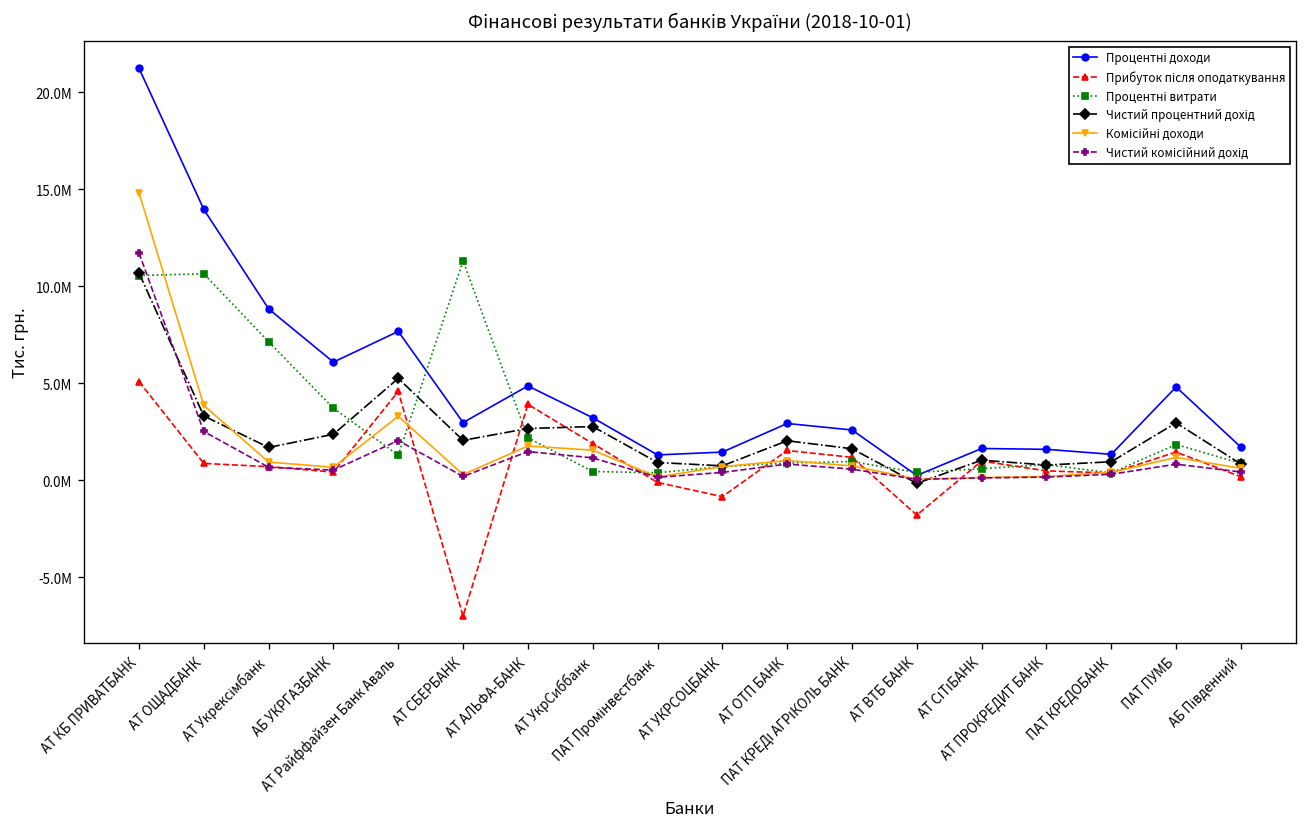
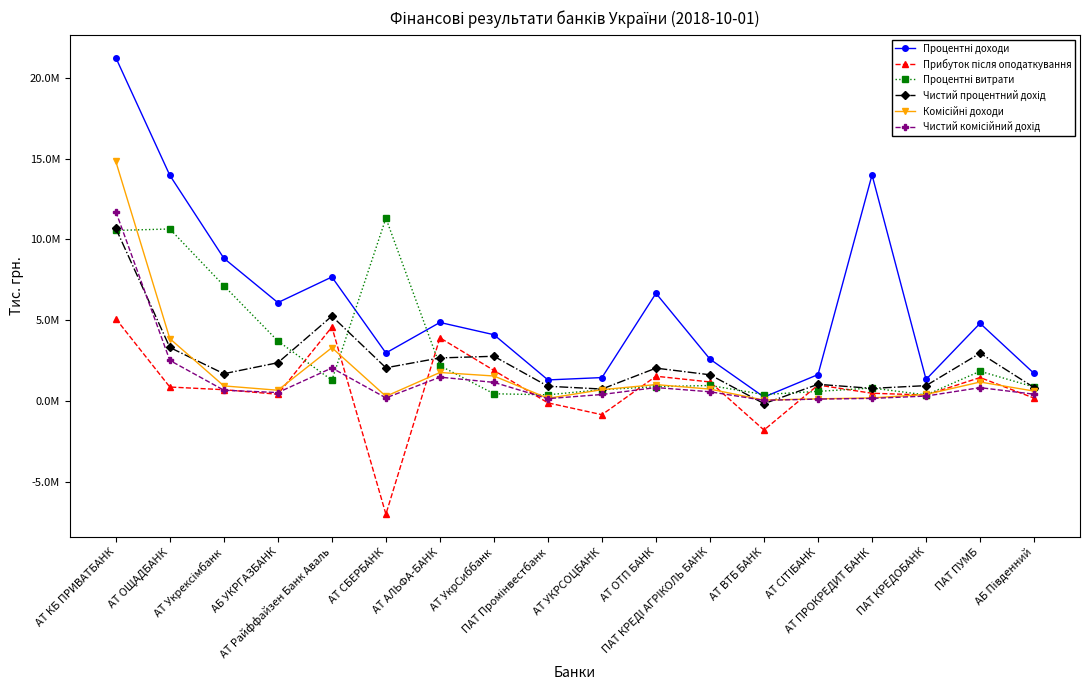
Процентні доходи, АТ УкрСиббанк: 3200000 -> 4100000
Процентні доходи, АТ ОТП БАНК: 2900000 -> 6700000
Процентні доходи, АТ ПРОКРЕДИТ БАНК: 1600000 -> 14000000
